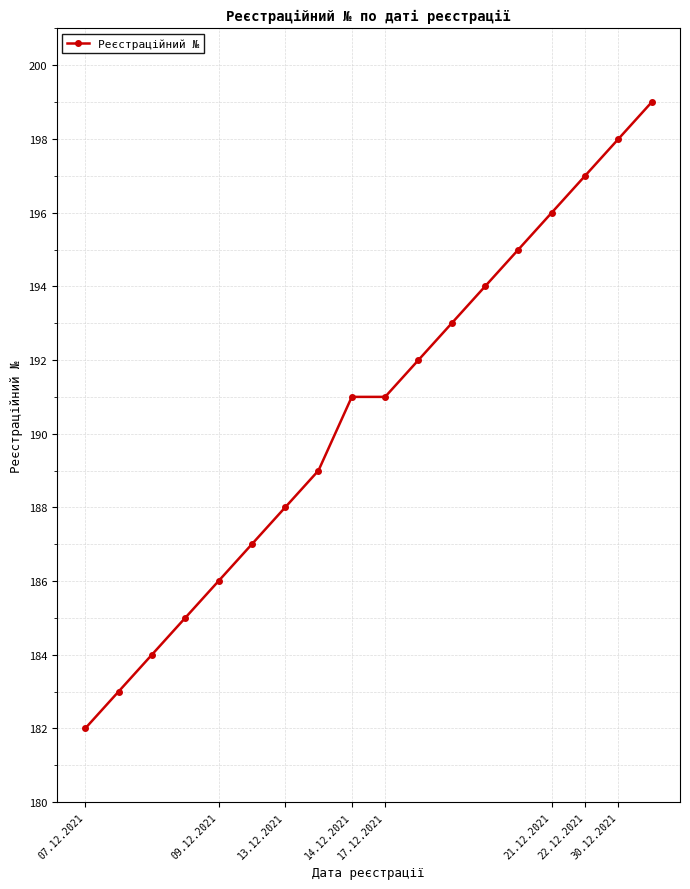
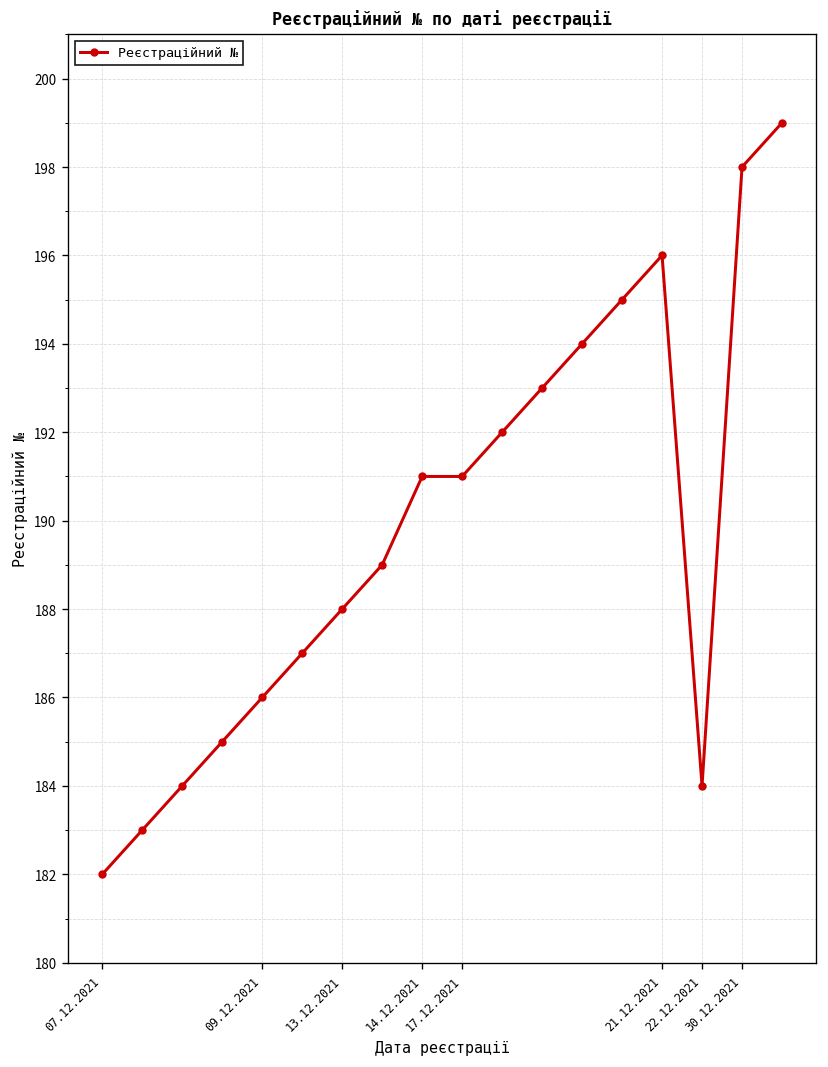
22.12.2021: 197 -> 184
